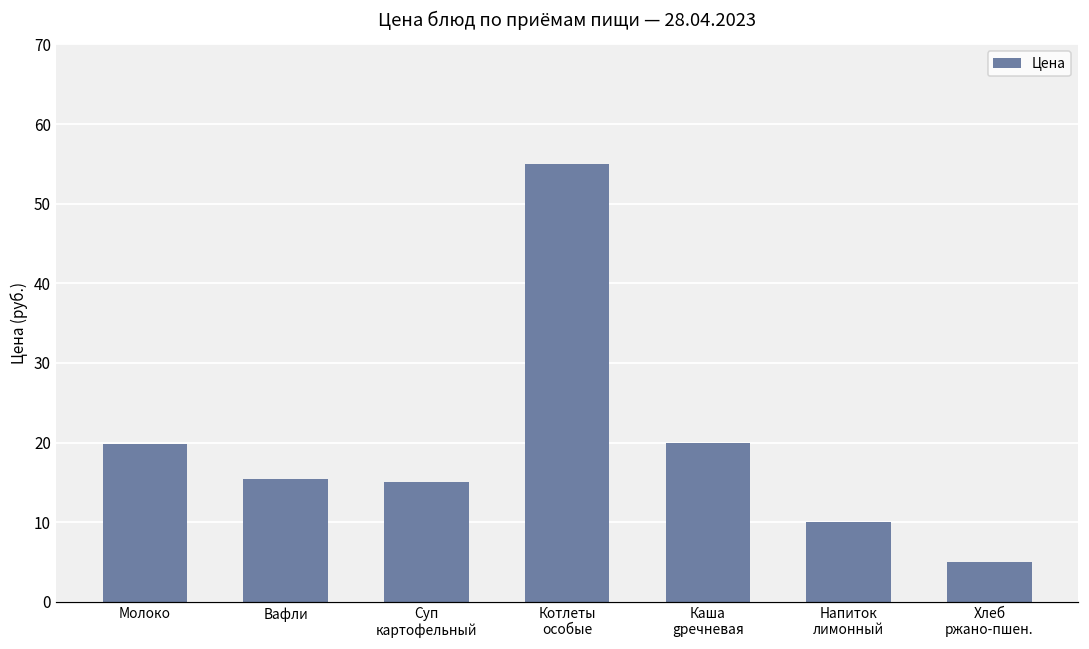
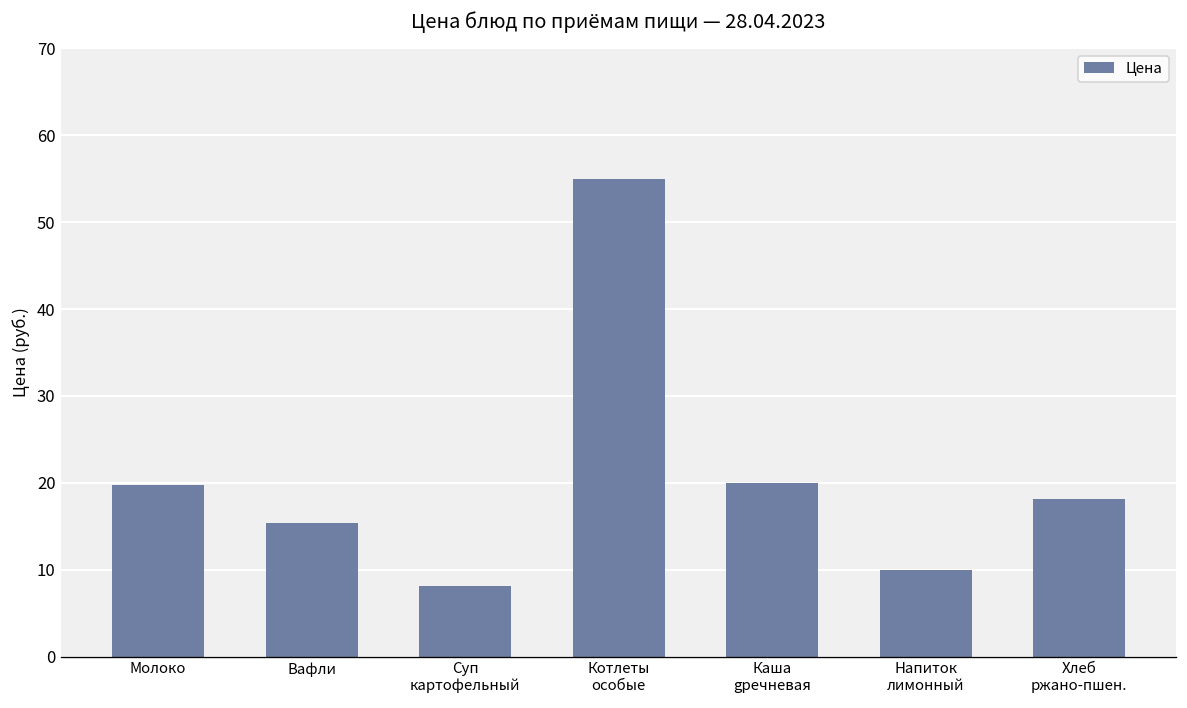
Суп картофельный: 15 -> 8
Хлеб ржано-пшен.: 5 -> 18
